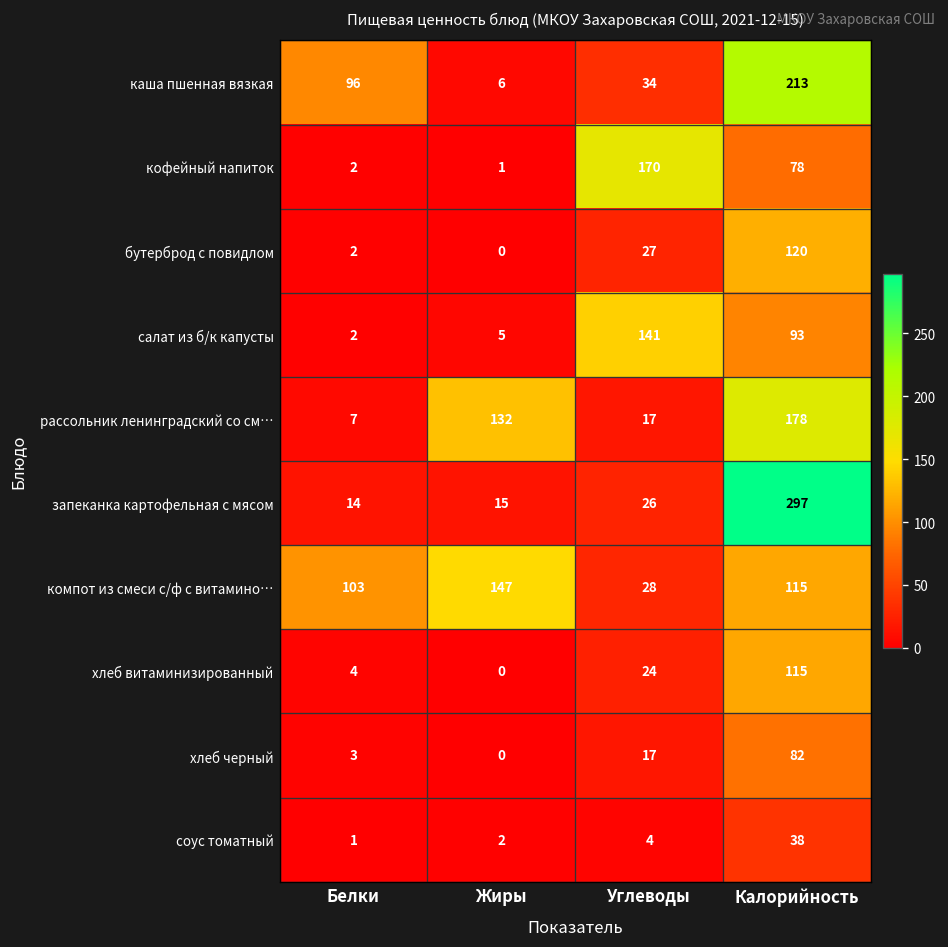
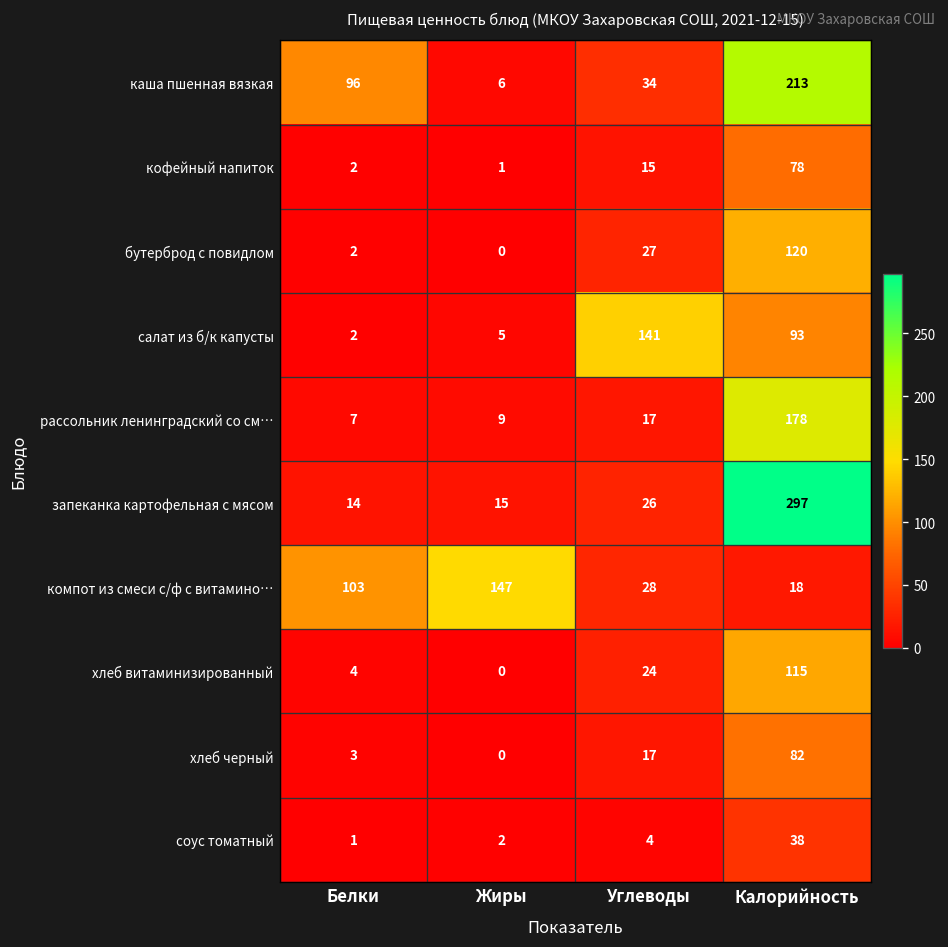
кофейный напиток, Углеводы: 170 -> 15
рассольник ленинградский со см…, Жиры: 132 -> 9
компот из смеси с/ф с витамино…, Калорийность: 115 -> 18
